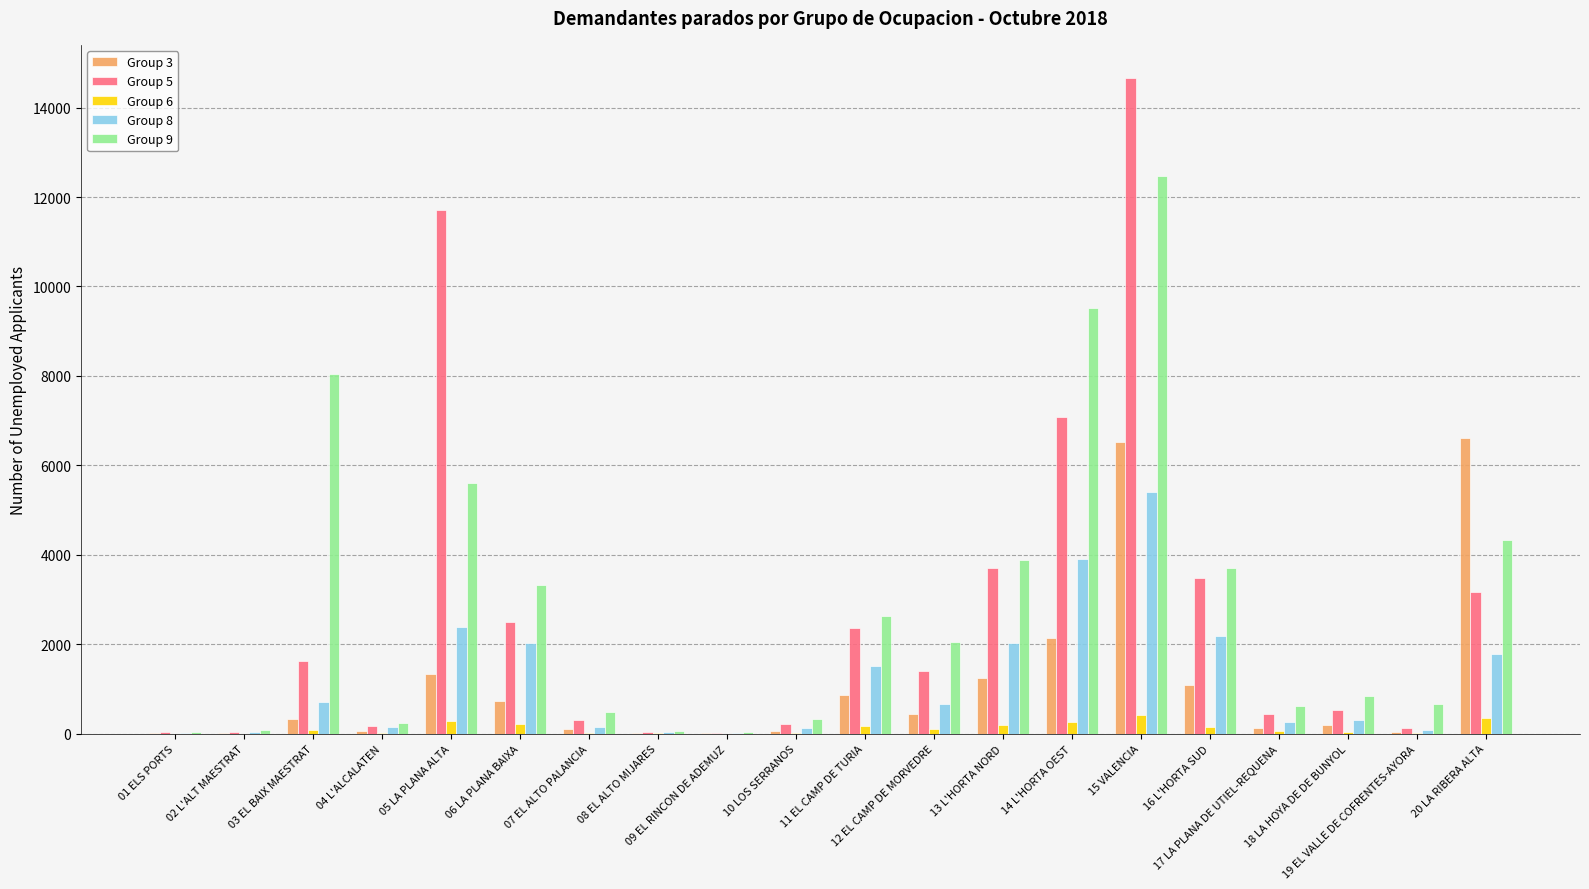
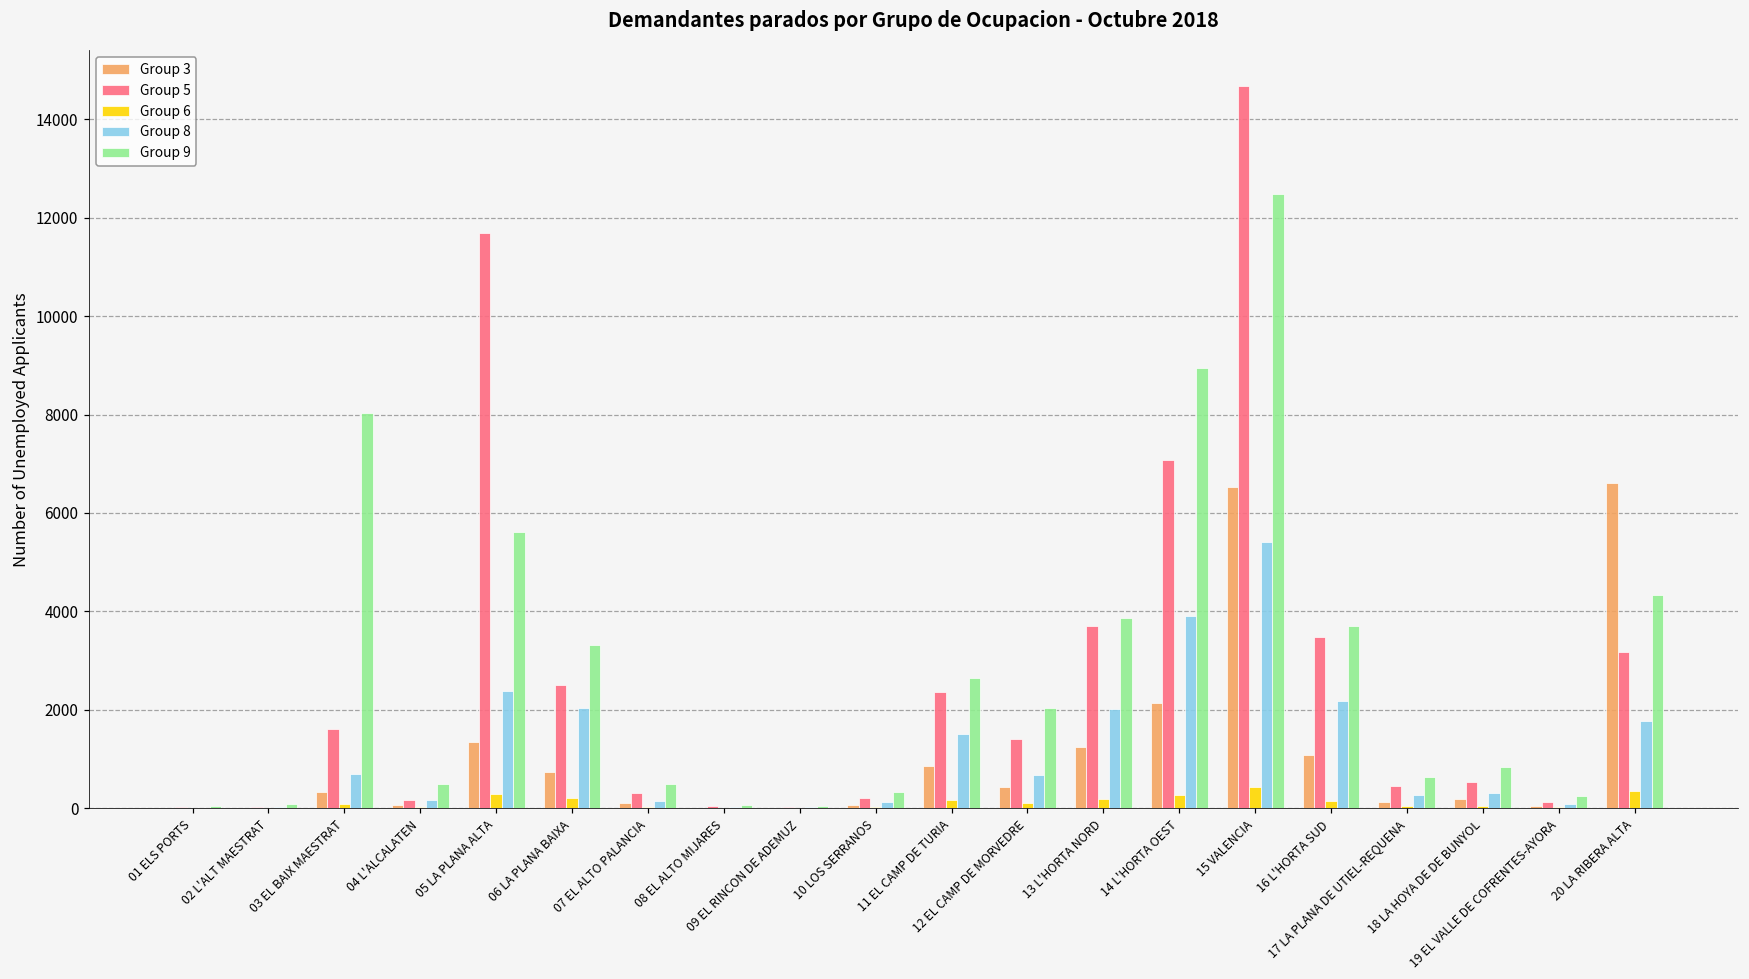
Group 9, 04 L'ALCALATEN: 200 -> 500
Group 9, 14 L'HORTA OEST: 9500 -> 8900
Group 9, 19 EL VALLE DE COFRENTES-AYORA: 700 -> 300
